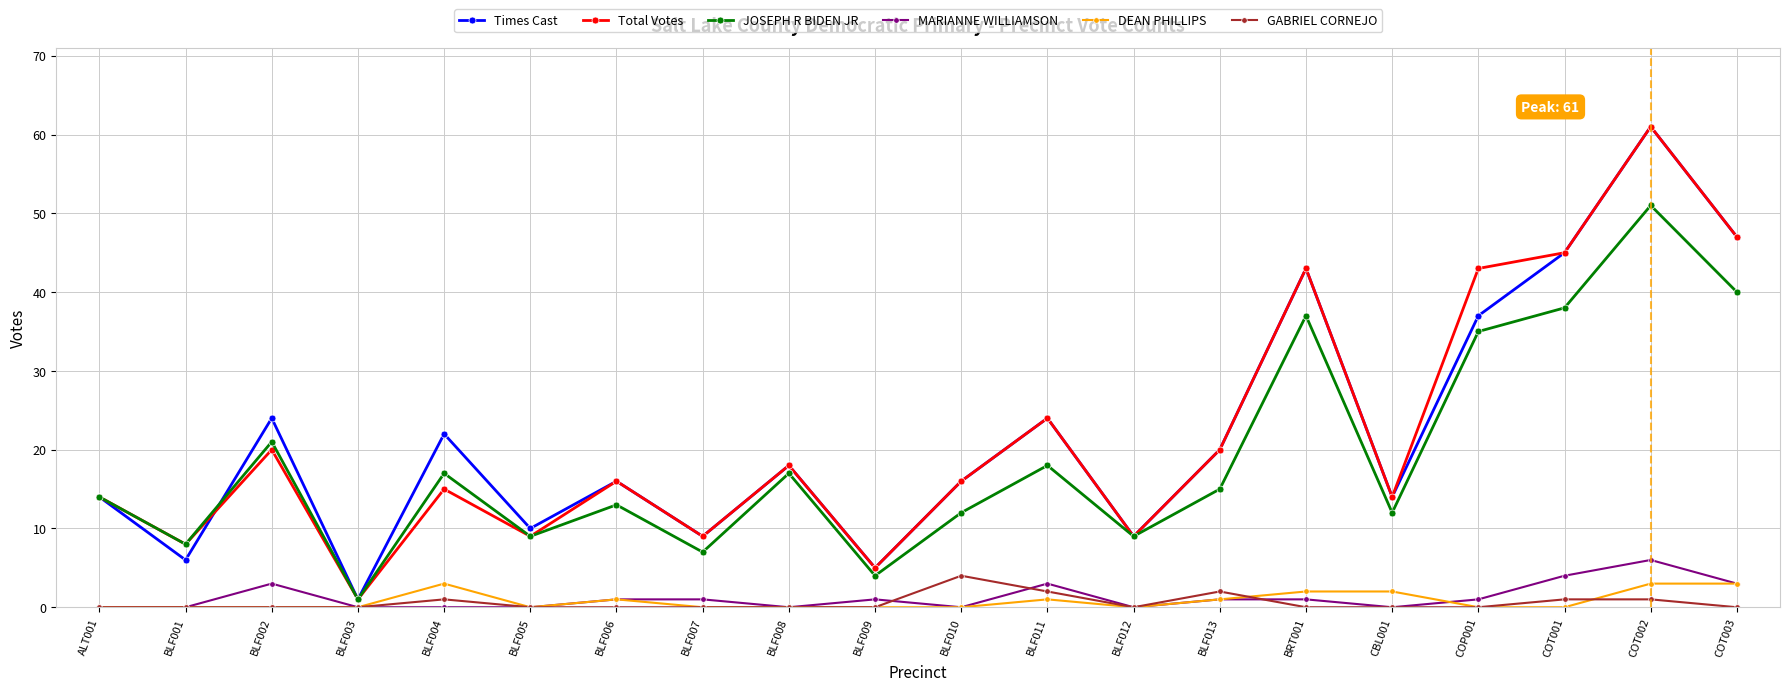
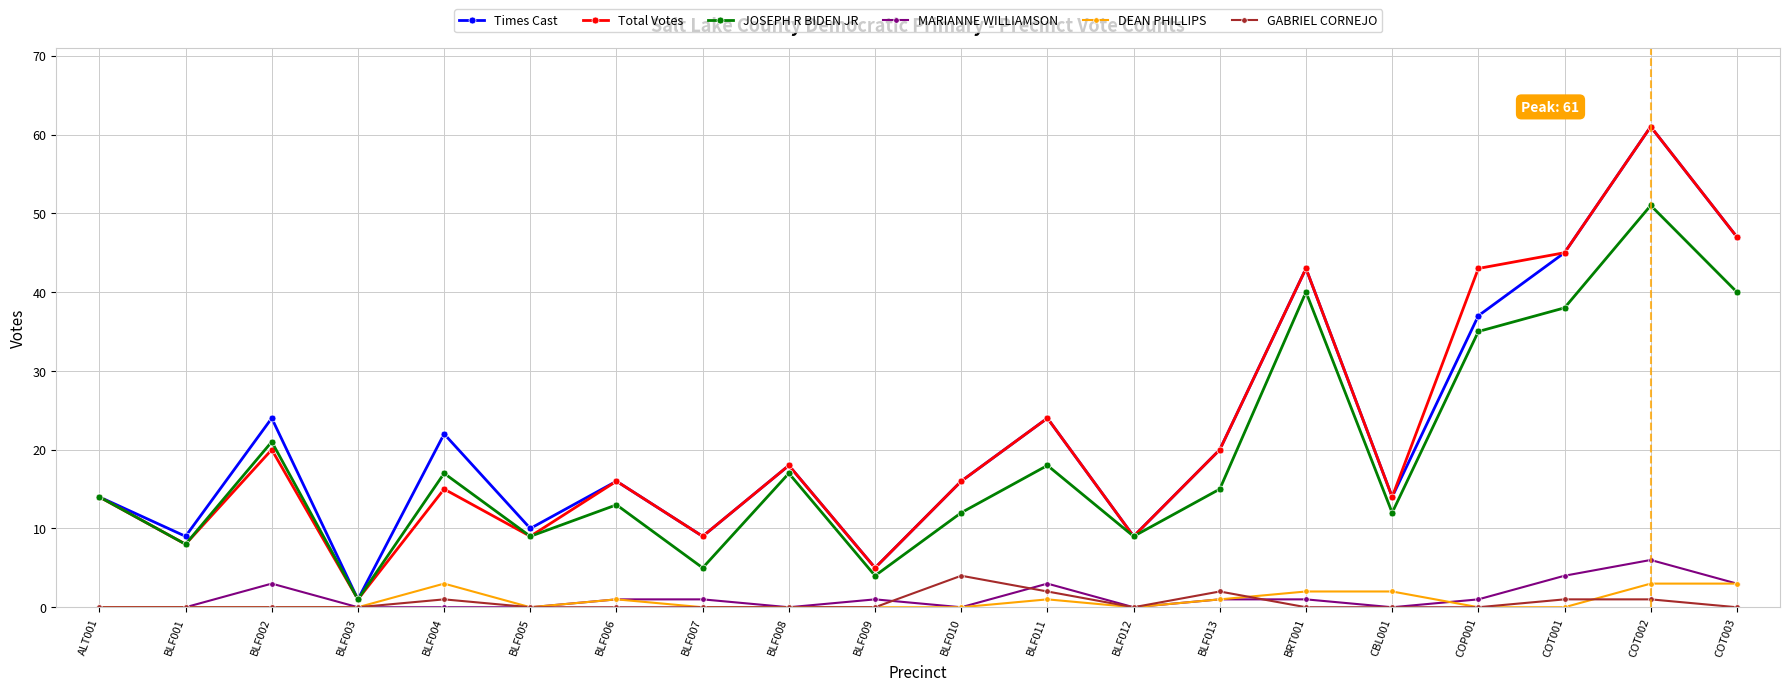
Times Cast, BLF001: 6 -> 9
JOSEPH R BIDEN JR, BLF007: 7 -> 5
JOSEPH R BIDEN JR, BRT001: 37 -> 40
